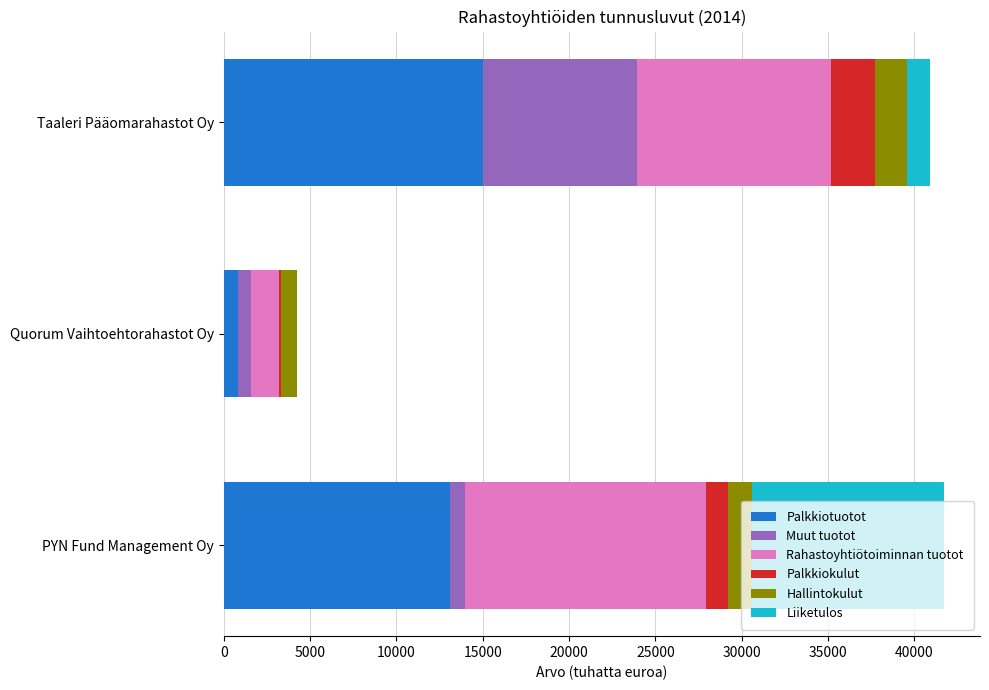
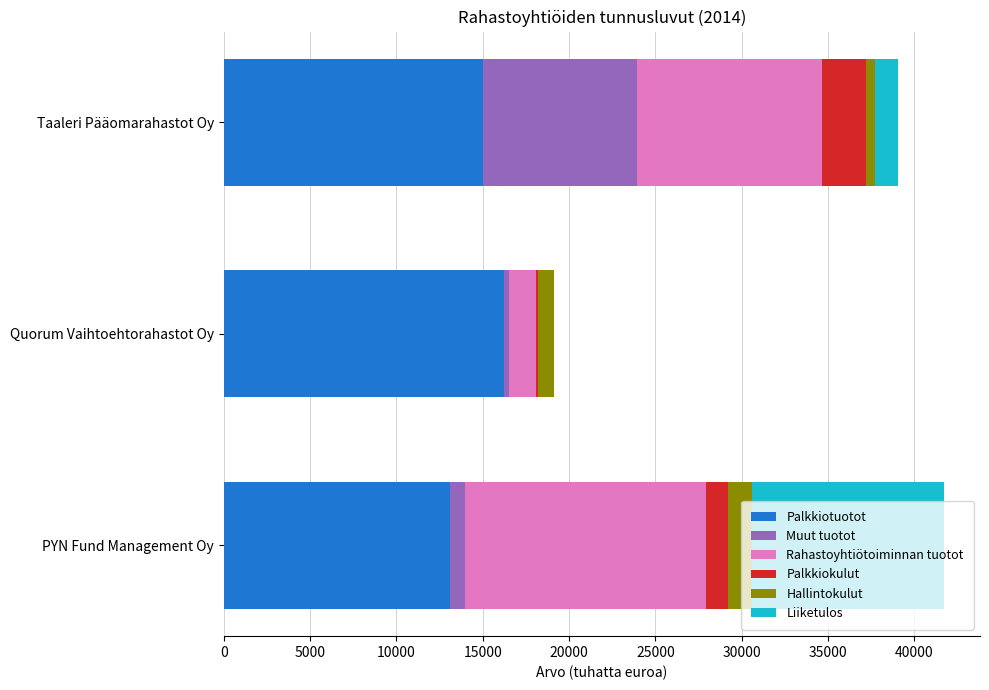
Rahastoyhtiötoiminnan tuotot, Taaleri Pääomarahastot Oy: 11200 -> 10700
Hallintokulut, Taaleri Pääomarahastot Oy: 1800 -> 500
Palkkiotuotot, Quorum Vaihtoehtorahastot Oy: 800 -> 16200
Muut tuotot, Quorum Vaihtoehtorahastot Oy: 800 -> 300
